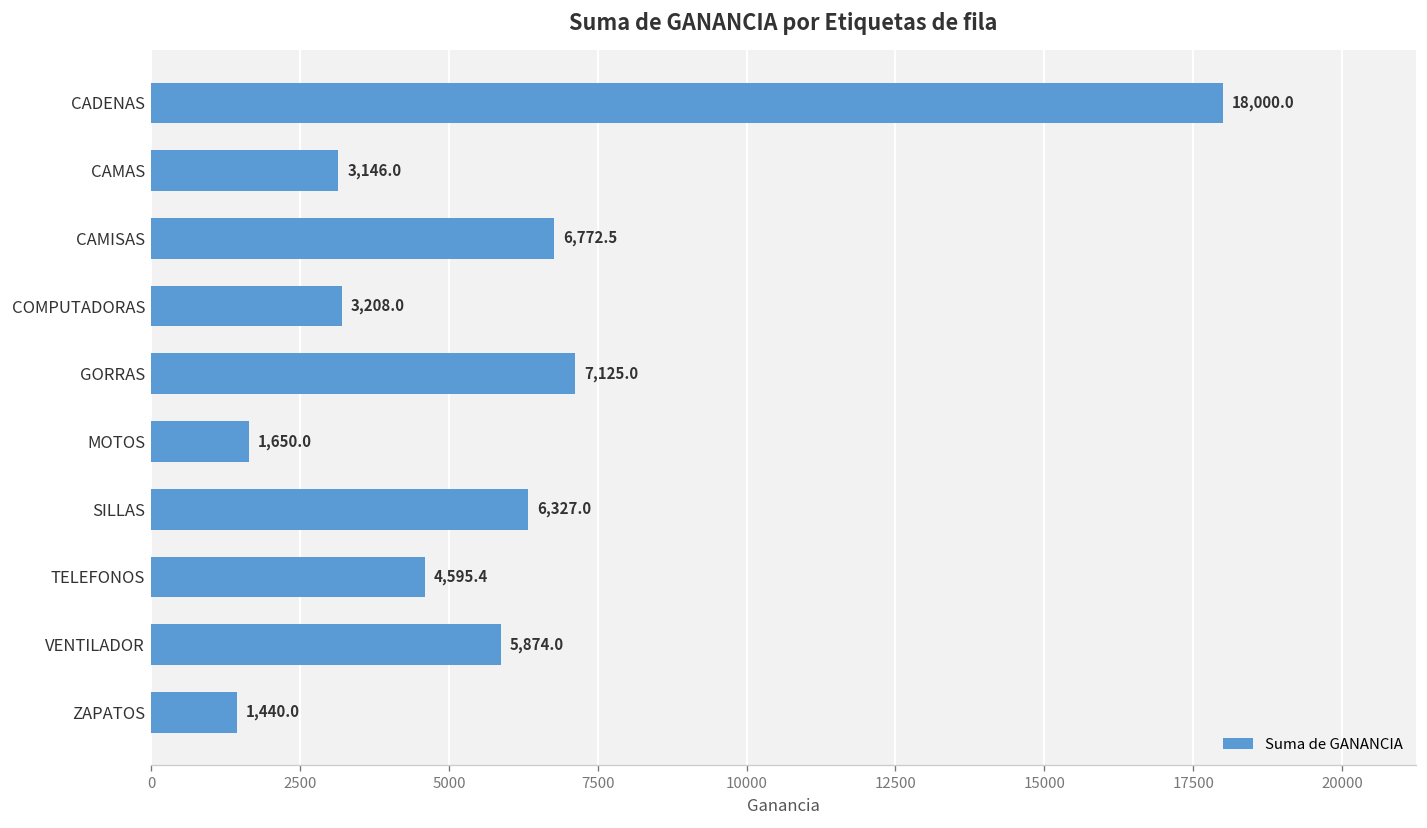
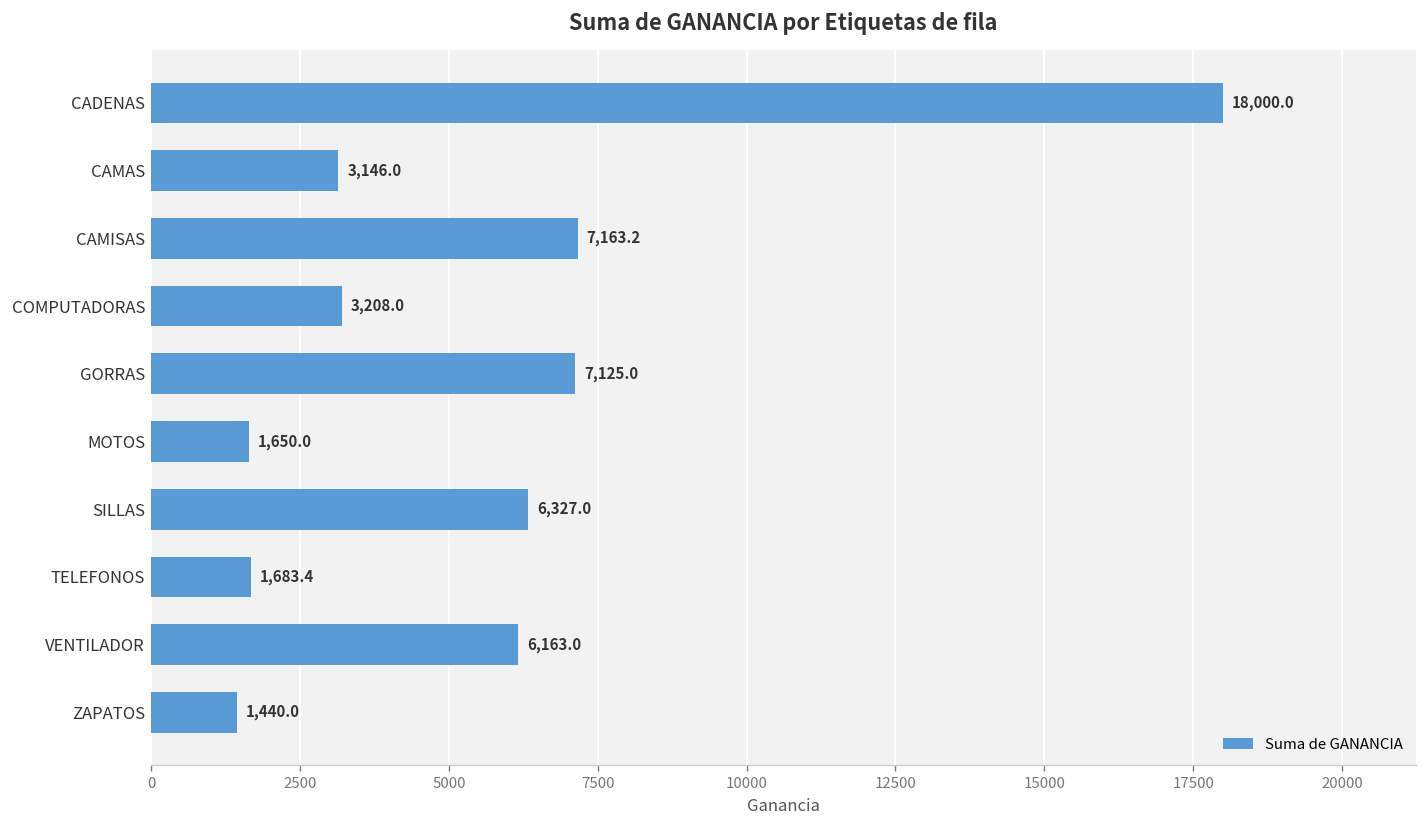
CAMISAS: 6,772.5 -> 7,163.2
TELEFONOS: 4,595.4 -> 1,683.4
VENTILADOR: 5,874.0 -> 6,163.0
